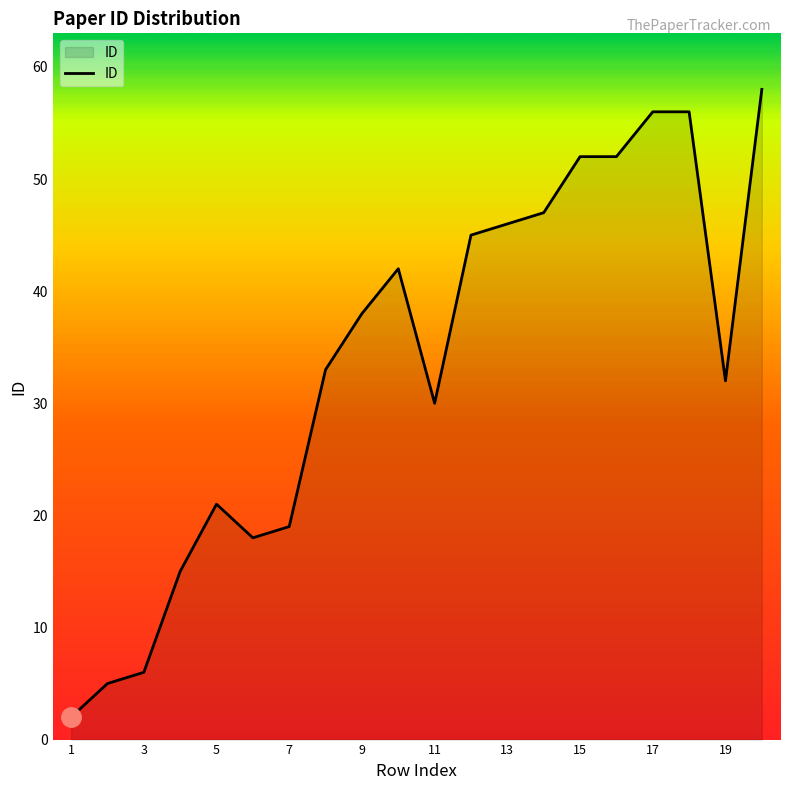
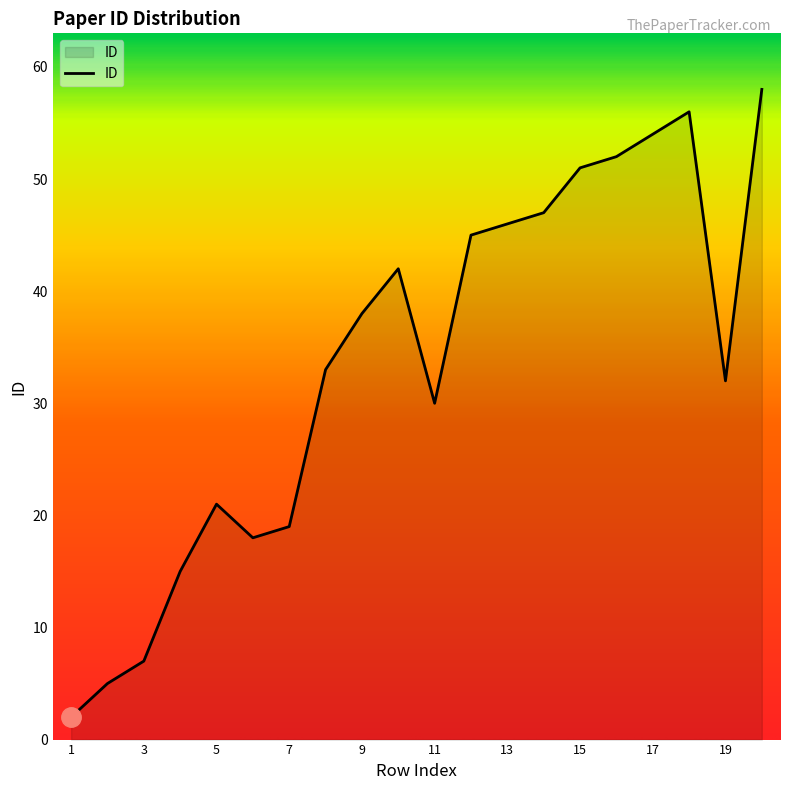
ID, 3: 6 -> 7
ID, 15: 52 -> 51
ID, 17: 56 -> 54
